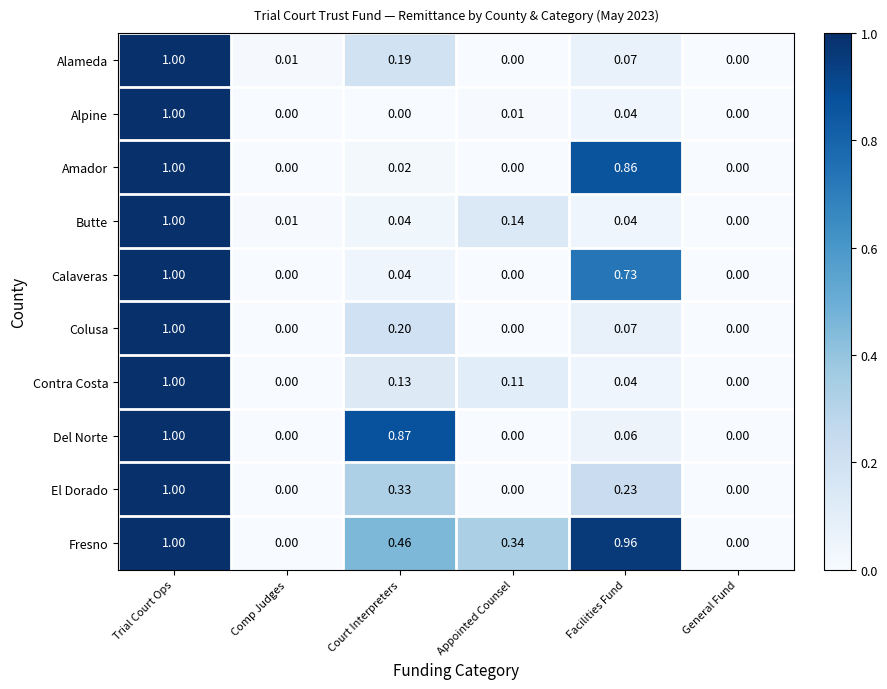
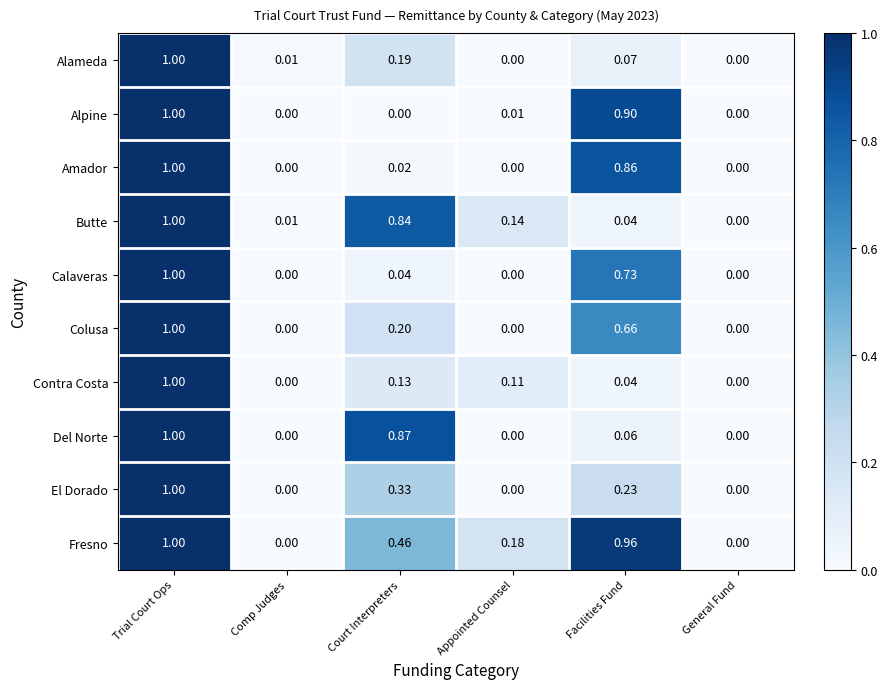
Alpine, Facilities Fund: 0.04 -> 0.90
Butte, Court Interpreters: 0.04 -> 0.84
Colusa, Facilities Fund: 0.07 -> 0.66
Fresno, Appointed Counsel: 0.34 -> 0.18
